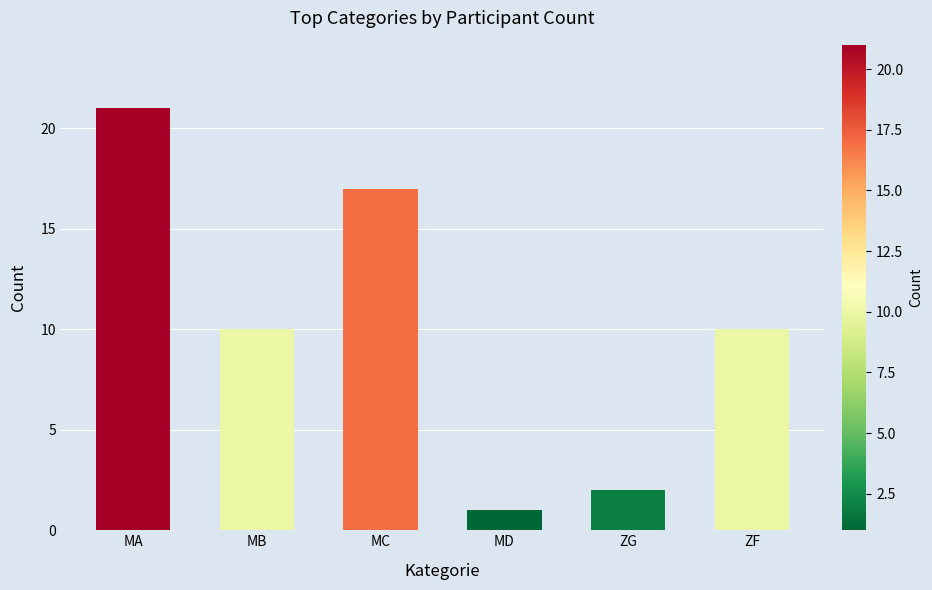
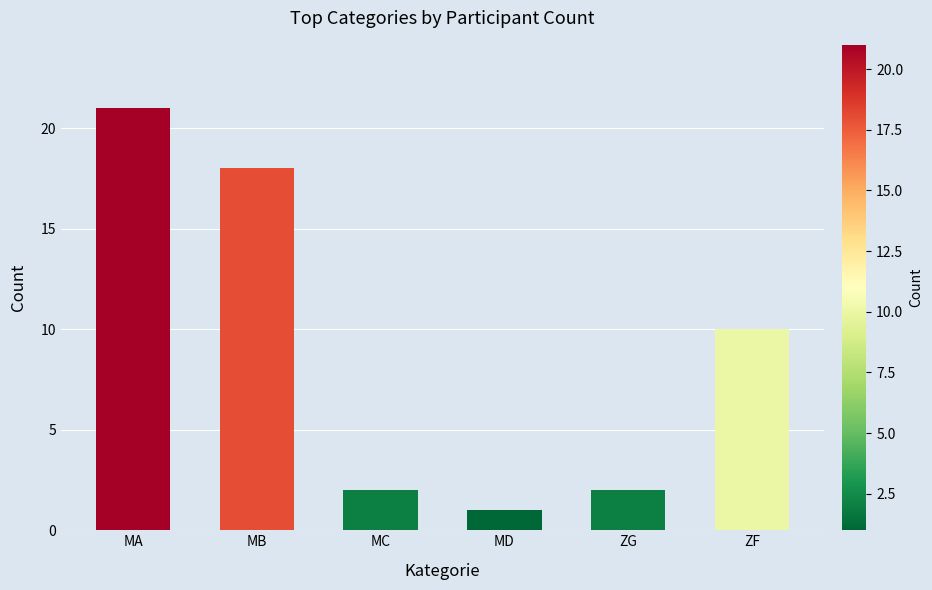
MB: 10 -> 18
MC: 17 -> 2
